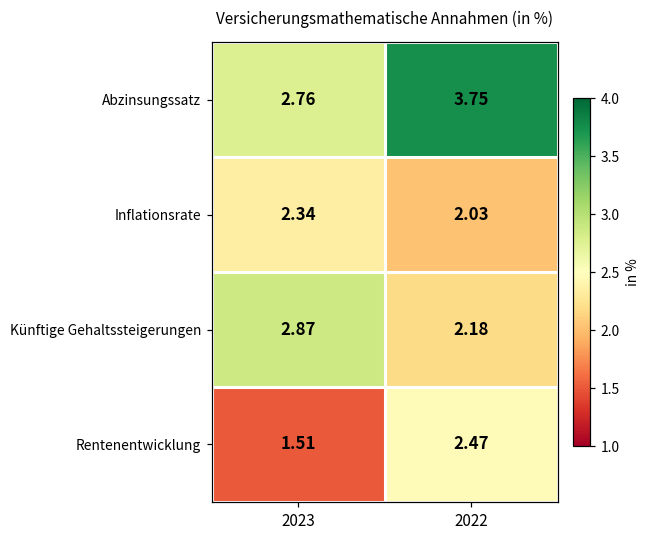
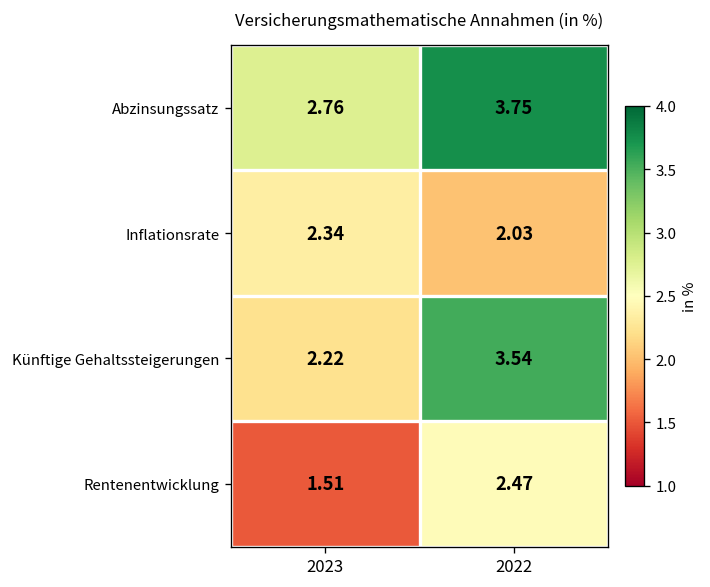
Künftige Gehaltssteigerungen, 2023: 2.87 -> 2.22
Künftige Gehaltssteigerungen, 2022: 2.18 -> 3.54
